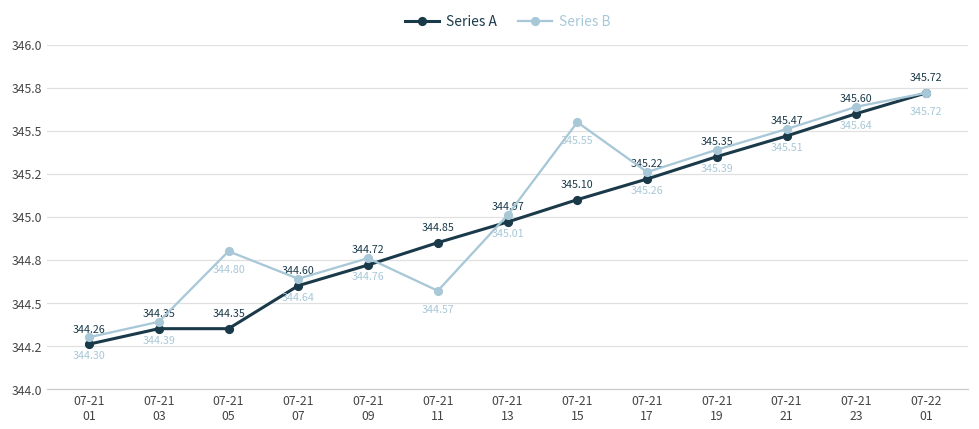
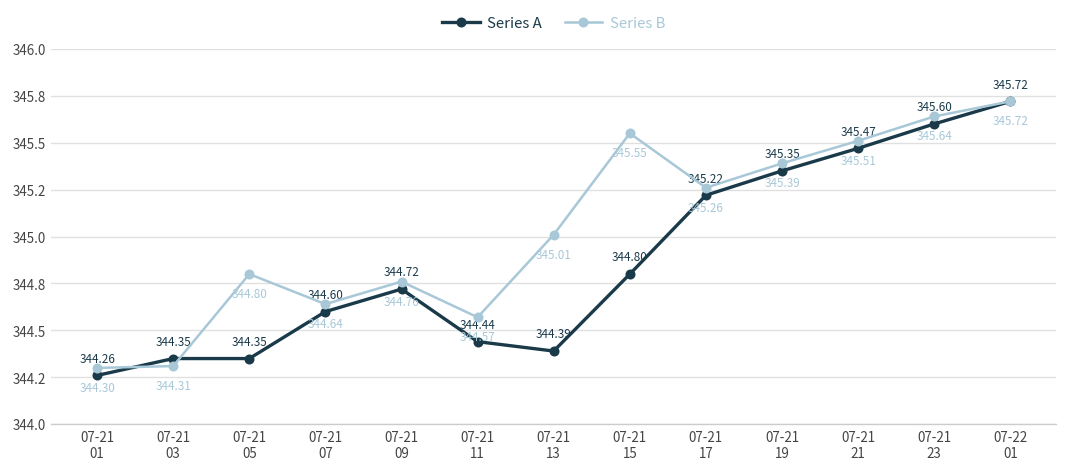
Series B, 07-21 03: 344.39 -> 344.31
Series A, 07-21 11: 344.85 -> 344.44
Series A, 07-21 13: 344.97 -> 344.39
Series A, 07-21 15: 345.10 -> 344.80
